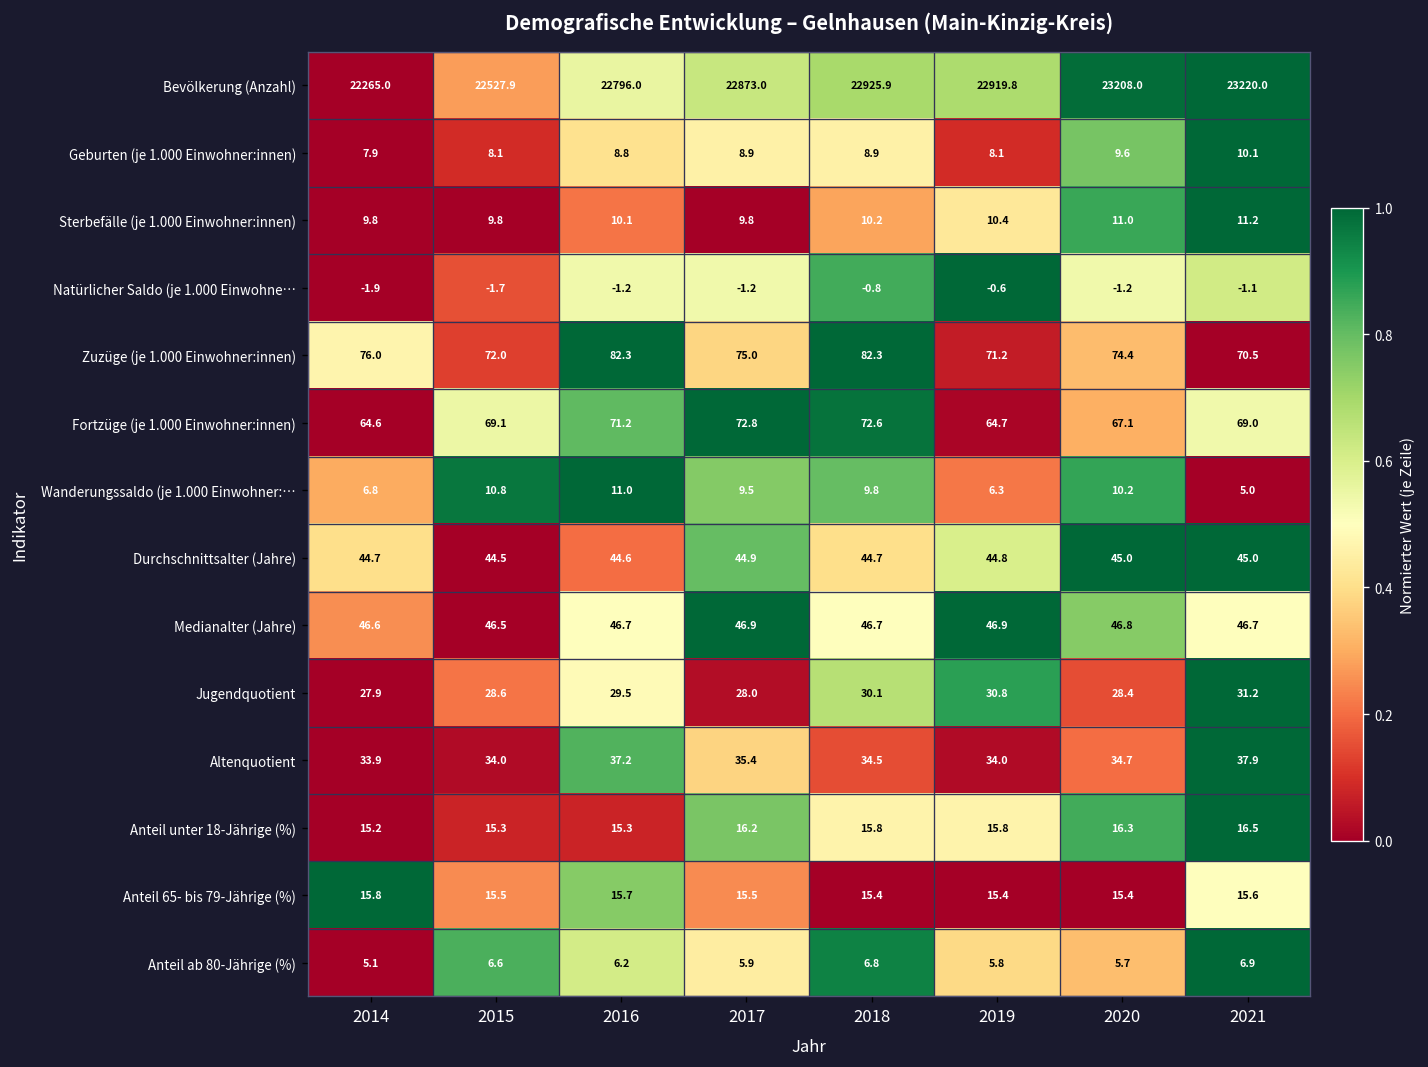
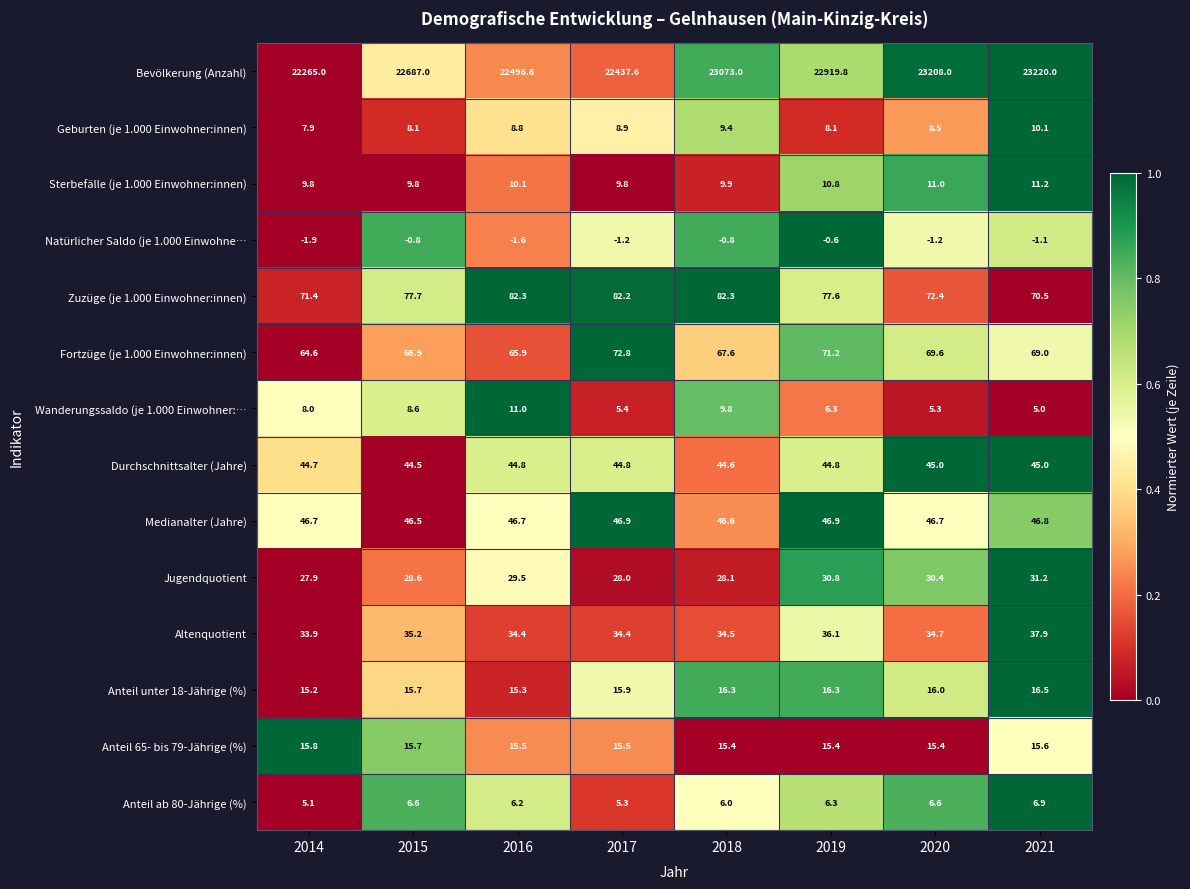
Bevölkerung (Anzahl), 2015: 22527.9 -> 22687.0
Bevölkerung (Anzahl), 2016: 22796.0 -> 22496.6
Bevölkerung (Anzahl), 2017: 22873.0 -> 22437.6
Bevölkerung (Anzahl), 2018: 22925.9 -> 23073.0
Geburten (je 1.000 Einwohner:innen), 2018: 8.9 -> 9.4
Geburten (je 1.000 Einwohner:innen), 2020: 9.6 -> 8.5
Sterbefälle (je 1.000 Einwohner:innen), 2018: 10.2 -> 9.9
Sterbefälle (je 1.000 Einwohner:innen), 2019: 10.4 -> 10.8
Natürlicher Saldo (je 1.000 Einwohne…, 2015: -1.7 -> -0.8
Natürlicher Saldo (je 1.000 Einwohne…, 2016: -1.2 -> -1.6
Zuzüge (je 1.000 Einwohner:innen), 2014: 76.0 -> 71.4
Zuzüge (je 1.000 Einwohner:innen), 2015: 72.0 -> 77.7
Zuzüge (je 1.000 Einwohner:innen), 2017: 75.0 -> 82.2
Zuzüge (je 1.000 Einwohner:innen), 2019: 71.2 -> 77.6
Zuzüge (je 1.000 Einwohner:innen), 2020: 74.4 -> 72.4
Fortzüge (je 1.000 Einwohner:innen), 2015: 69.1 -> 66.9
Fortzüge (je 1.000 Einwohner:innen), 2016: 71.2 -> 65.9
Fortzüge (je 1.000 Einwohner:innen), 2018: 72.6 -> 67.6
Fortzüge (je 1.000 Einwohner:innen), 2019: 64.7 -> 71.2
Fortzüge (je 1.000 Einwohner:innen), 2020: 67.1 -> 69.6
Wanderungssaldo (je 1.000 Einwohner:…, 2014: 6.8 -> 8.0
Wanderungssaldo (je 1.000 Einwohner:…, 2015: 10.8 -> 8.6
Wanderungssaldo (je 1.000 Einwohner:…, 2017: 9.5 -> 5.4
Wanderungssaldo (je 1.000 Einwohner:…, 2020: 10.2 -> 5.3
Durchschnittsalter (Jahre), 2016: 44.6 -> 44.8
Durchschnittsalter (Jahre), 2017: 44.9 -> 44.8
Durchschnittsalter (Jahre), 2018: 44.7 -> 44.6
Medianalter (Jahre), 2014: 46.6 -> 46.7
Medianalter (Jahre), 2018: 46.7 -> 46.6
Medianalter (Jahre), 2020: 46.8 -> 46.7
Medianalter (Jahre), 2021: 46.7 -> 46.8
Jugendquotient, 2018: 30.1 -> 28.1
Jugendquotient, 2020: 28.4 -> 30.4
Altenquotient, 2015: 34.0 -> 35.2
Altenquotient, 2016: 37.2 -> 34.4
Altenquotient, 2017: 35.4 -> 34.4
Altenquotient, 2019: 34.0 -> 36.1
Anteil unter 18-Jährige (%), 2015: 15.3 -> 15.7
Anteil unter 18-Jährige (%), 2017: 16.2 -> 15.9
Anteil unter 18-Jährige (%), 2018: 15.8 -> 16.3
Anteil unter 18-Jährige (%), 2019: 15.8 -> 16.3
Anteil unter 18-Jährige (%), 2020: 16.3 -> 16.0
Anteil 65- bis 79-Jährige (%), 2015: 15.5 -> 15.7
Anteil 65- bis 79-Jährige (%), 2016: 15.7 -> 15.5
Anteil ab 80-Jährige (%), 2017: 5.9 -> 5.3
Anteil ab 80-Jährige (%), 2018: 6.8 -> 6.0
Anteil ab 80-Jährige (%), 2019: 5.8 -> 6.3
Anteil ab 80-Jährige (%), 2020: 5.7 -> 6.6
